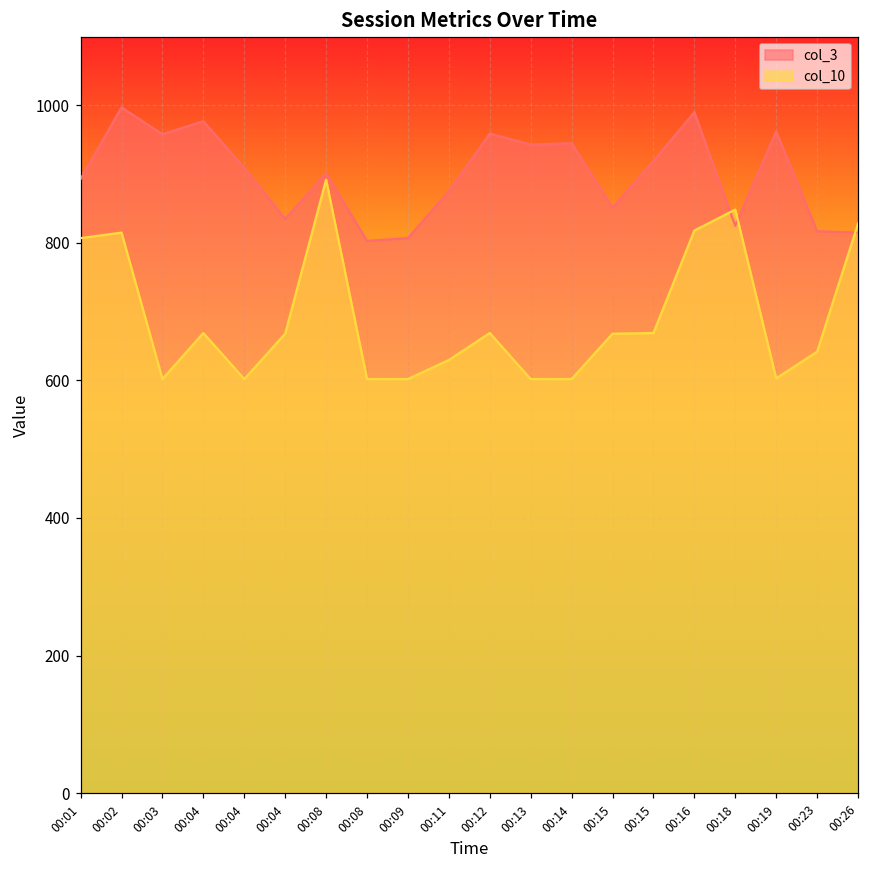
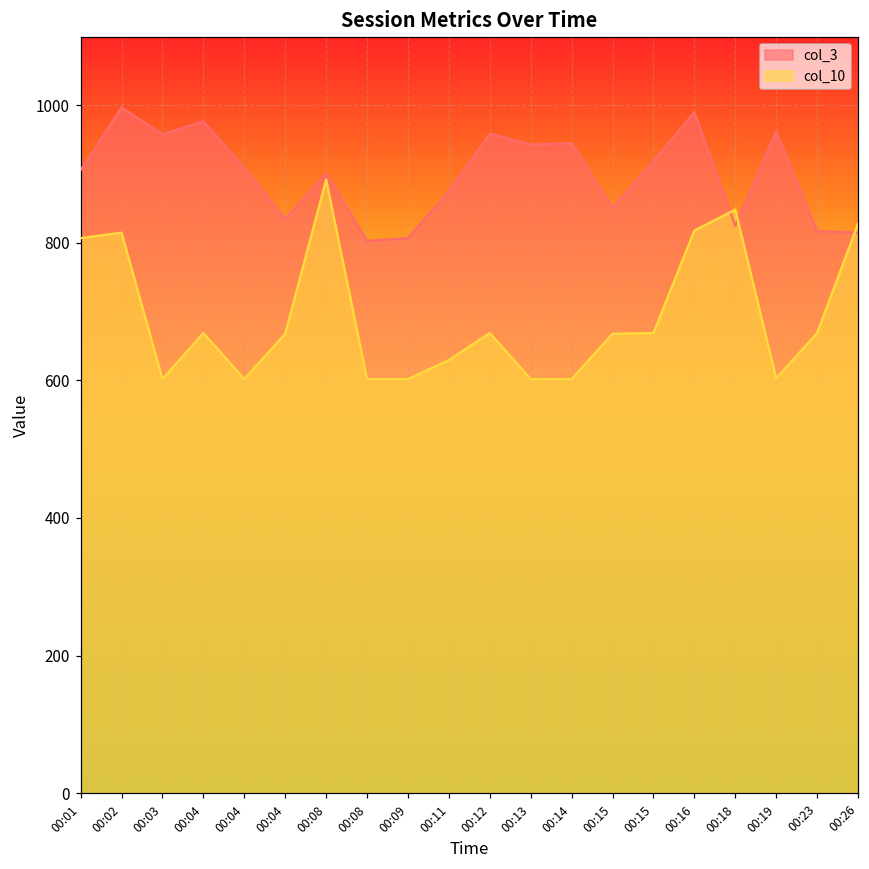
col_3, 00:01: 890 -> 910
col_10, 00:23: 640 -> 670
